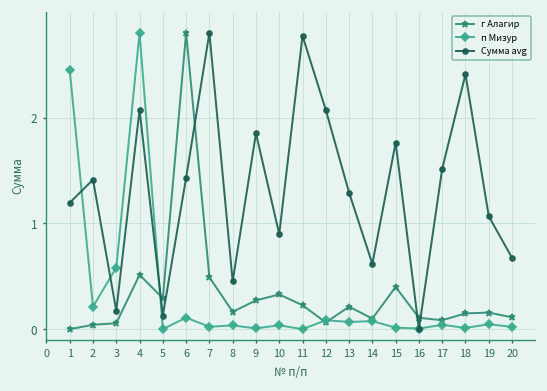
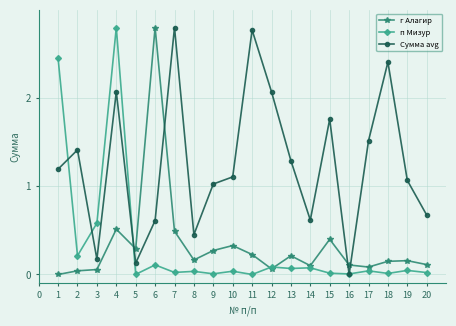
Сумма avg, 6: 1.4 -> 0.6
Сумма avg, 9: 1.8 -> 1.0
Сумма avg, 10: 0.9 -> 1.1
